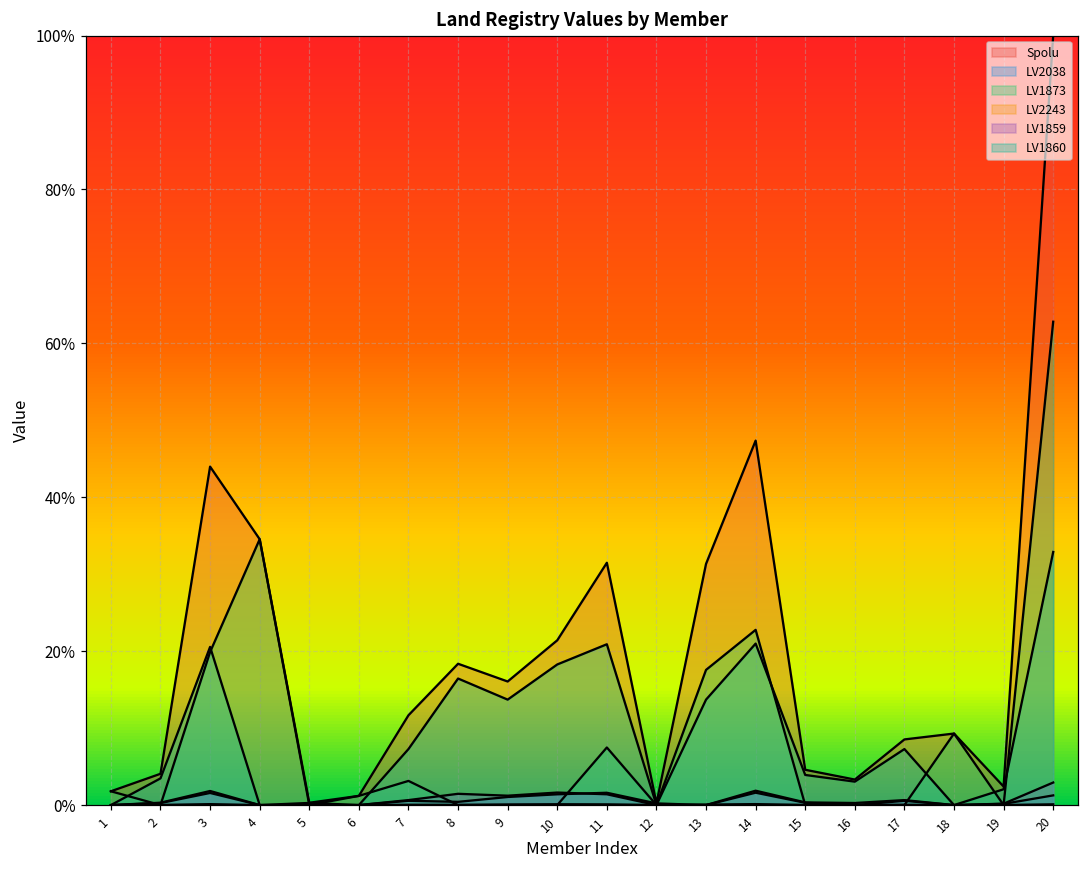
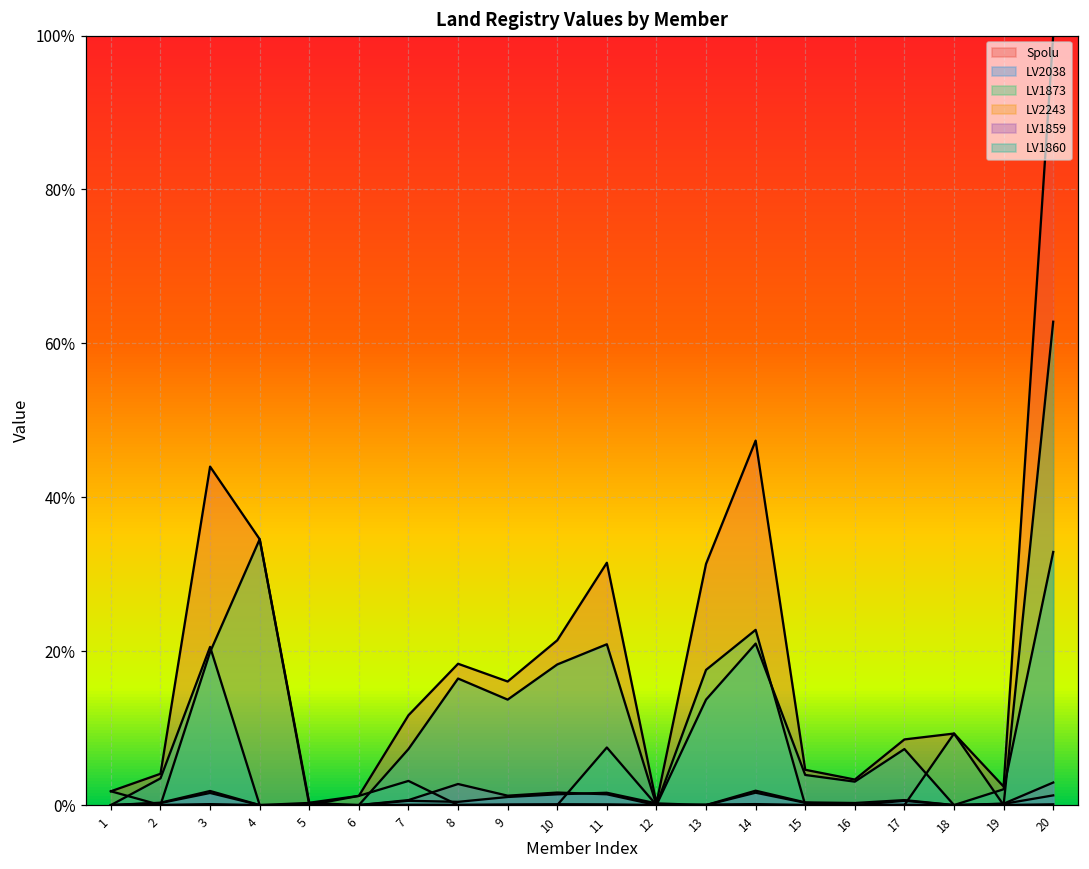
LV1859, 8: 1% -> 3%
